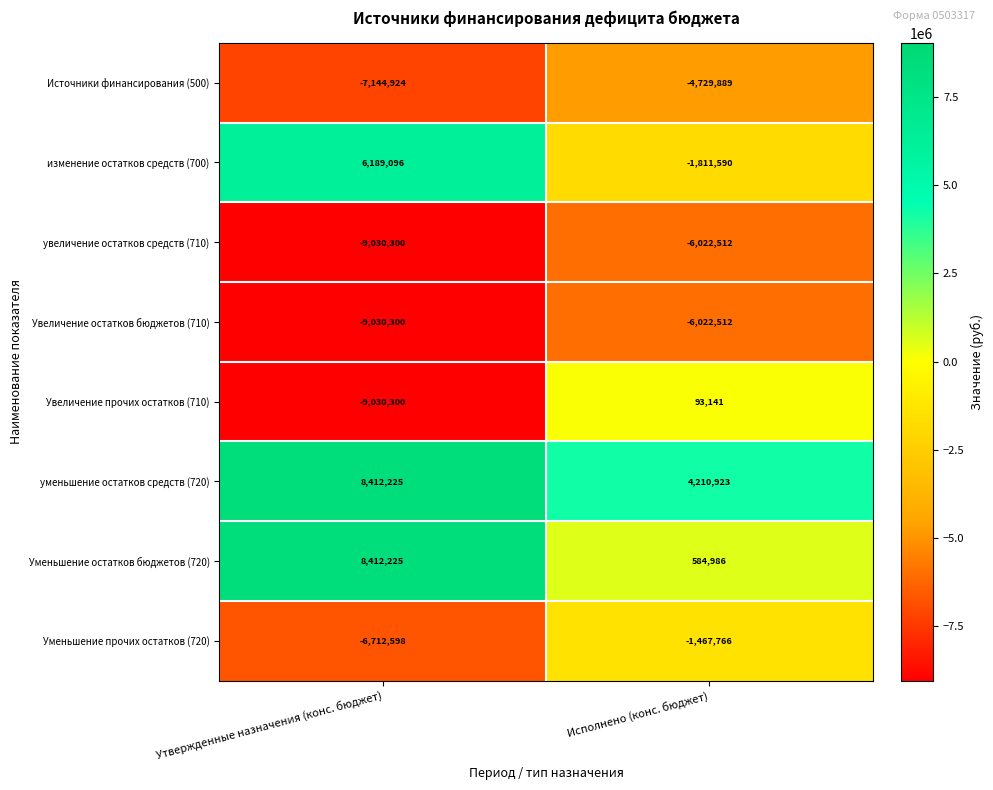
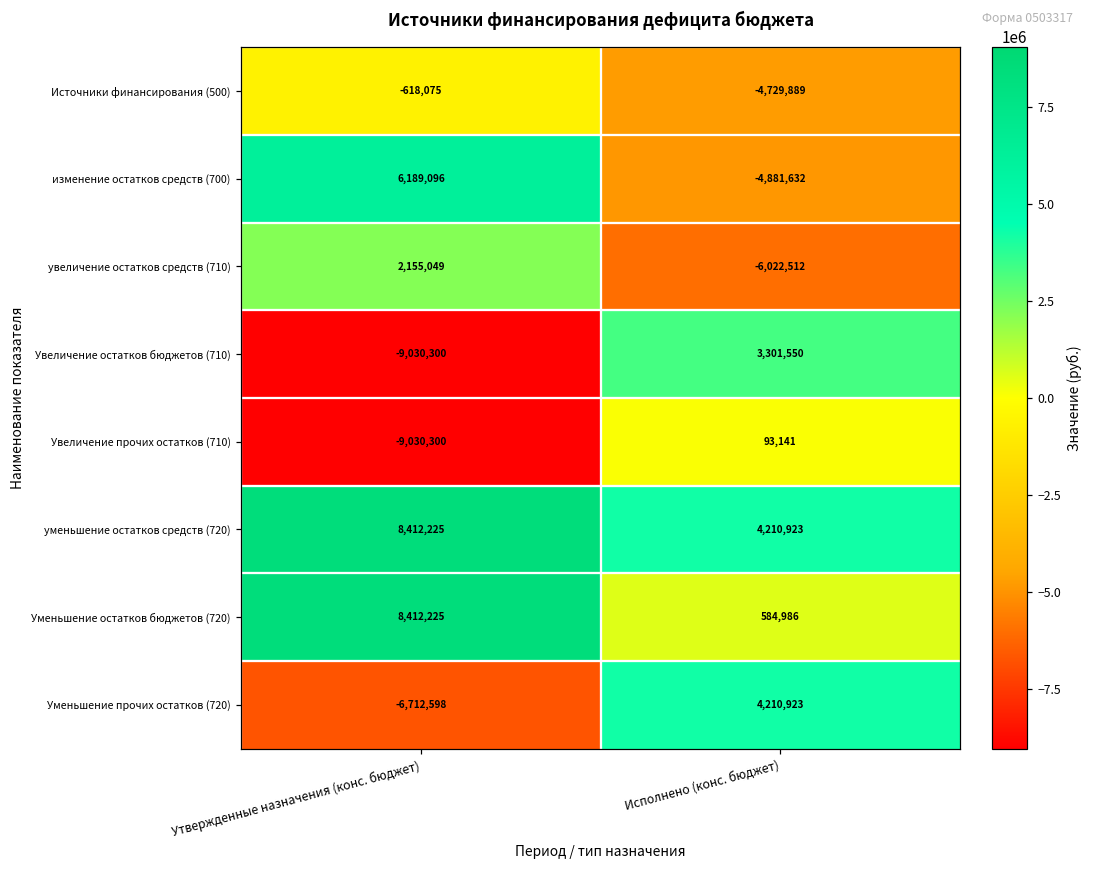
Источники финансирования (500), Утвержденные назначения (конс. бюджет): -7,144,924 -> -618,075
изменение остатков средств (700), Исполнено (конс. бюджет): -1,811,590 -> -4,881,632
увеличение остатков средств (710), Утвержденные назначения (конс. бюджет): -9,030,300 -> 2,155,049
Увеличение остатков бюджетов (710), Исполнено (конс. бюджет): -6,022,512 -> 3,301,550
Уменьшение прочих остатков (720), Исполнено (конс. бюджет): -1,467,766 -> 4,210,923
